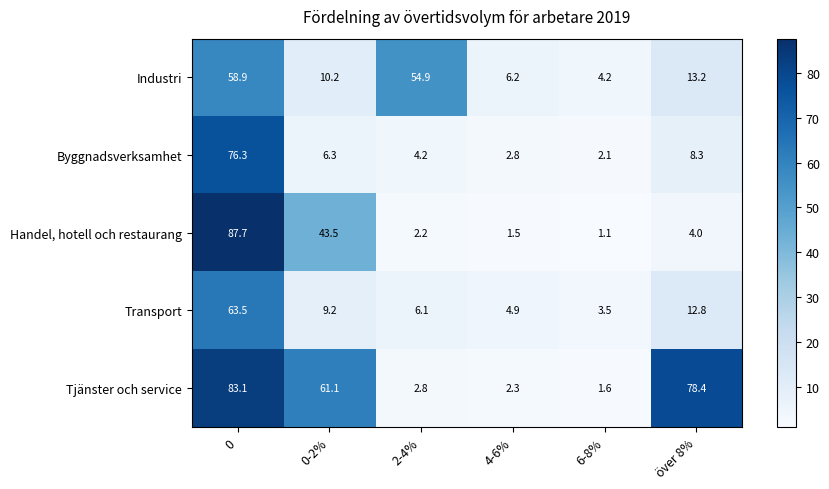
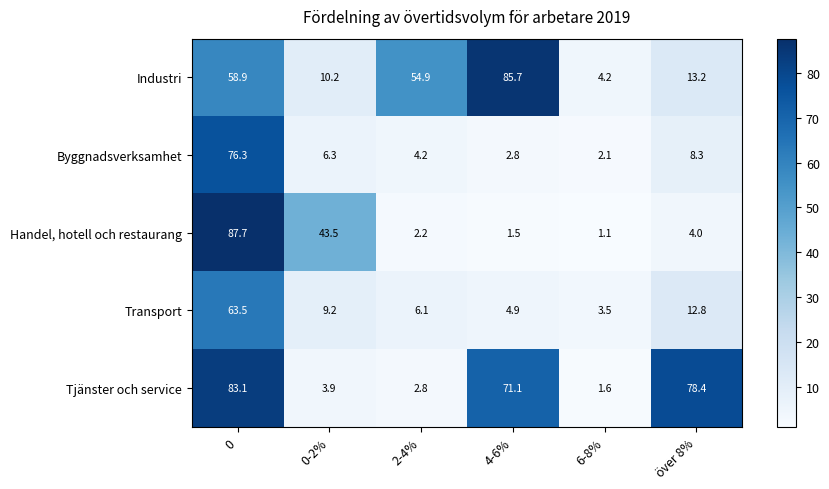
Industri, 4-6%: 6.2 -> 85.7
Tjänster och service, 0-2%: 61.1 -> 3.9
Tjänster och service, 4-6%: 2.3 -> 71.1
